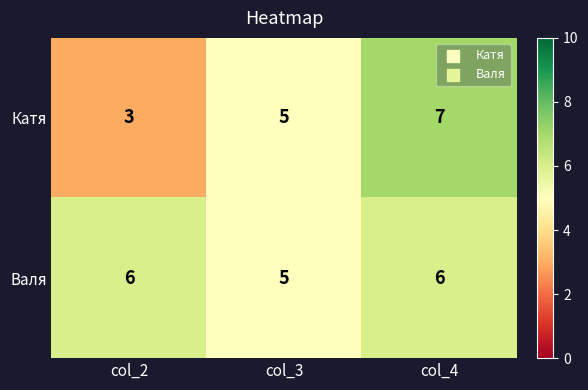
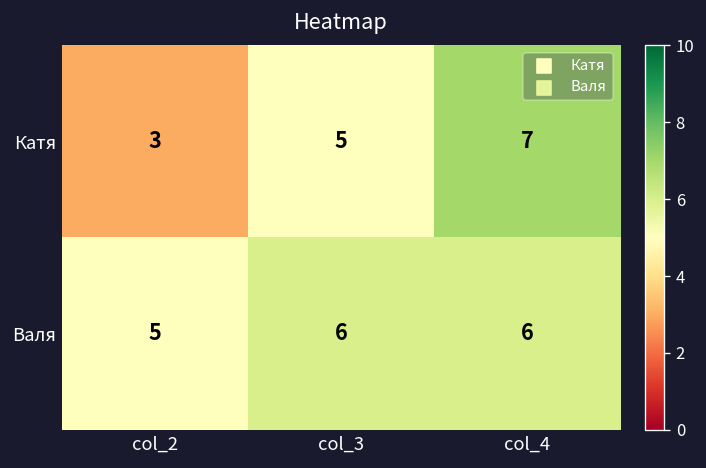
Валя, col_2: 6 -> 5
Валя, col_3: 5 -> 6
